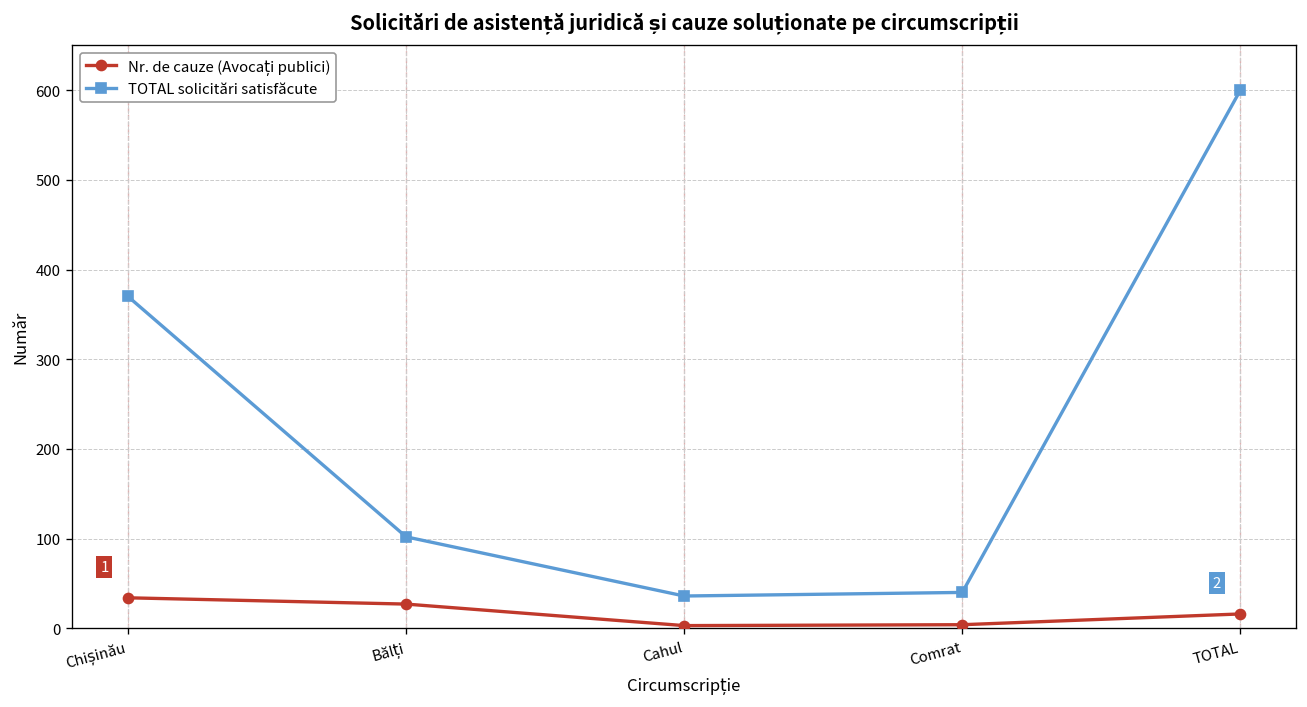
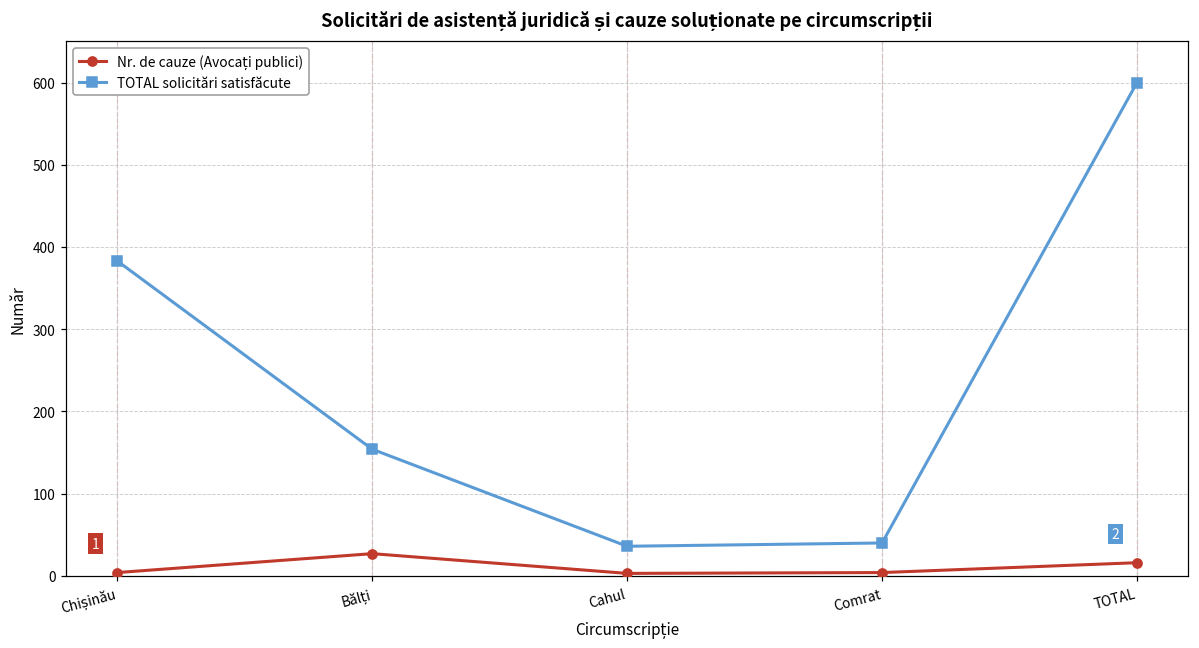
Nr. de cauze (Avocați publici), Chișinău: 30 -> 0
TOTAL solicitări satisfăcute, Chișinău: 370 -> 380
TOTAL solicitări satisfăcute, Bălți: 100 -> 150
